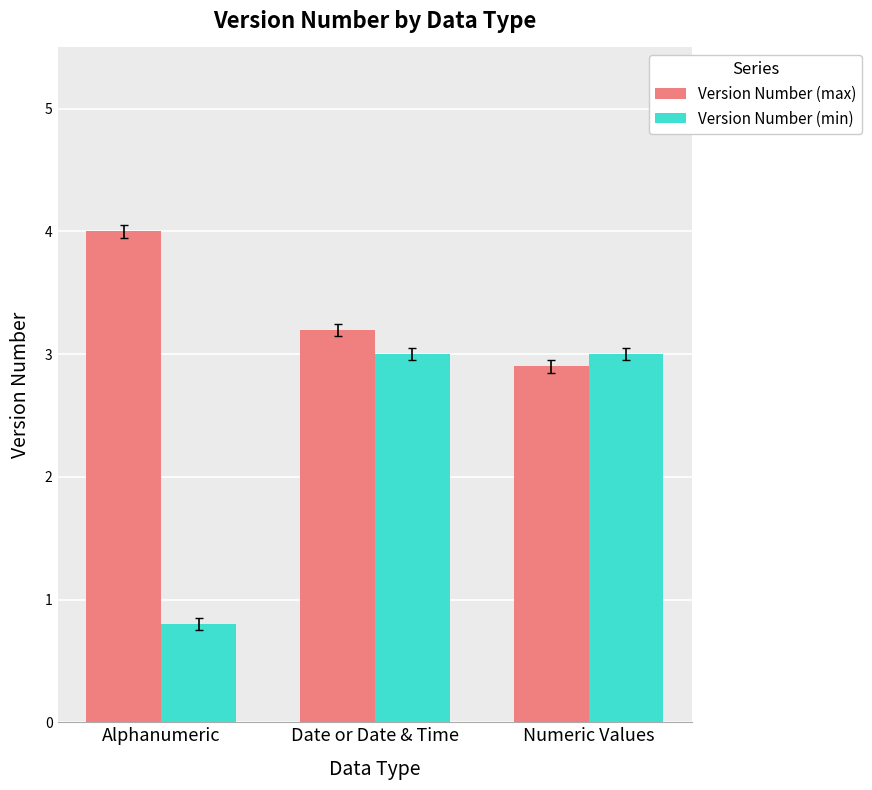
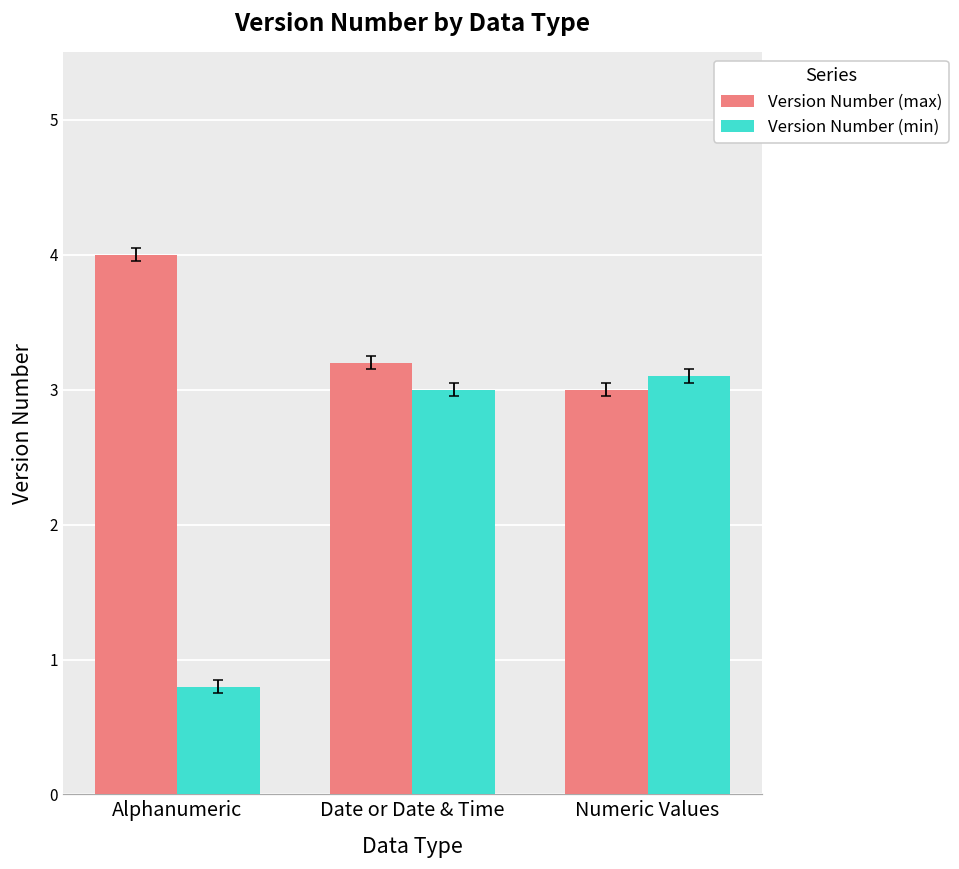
Version Number (max), Numeric Values: 2.9 -> 3.0
Version Number (min), Numeric Values: 3.0 -> 3.1
